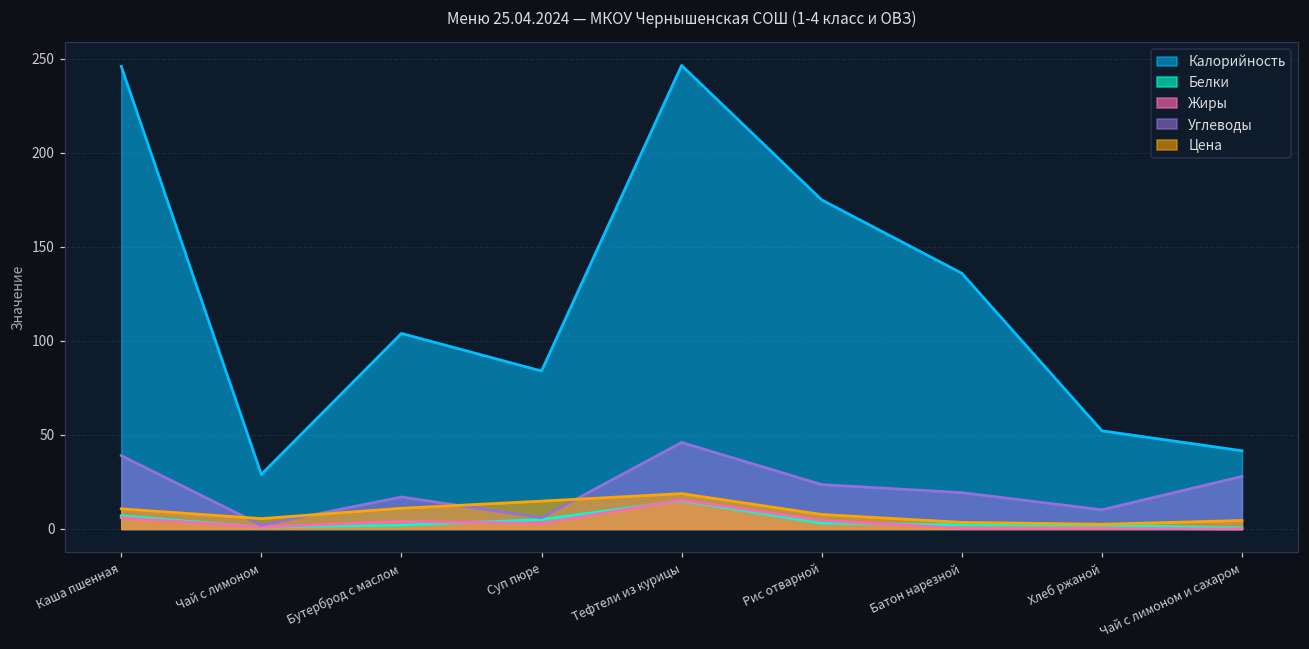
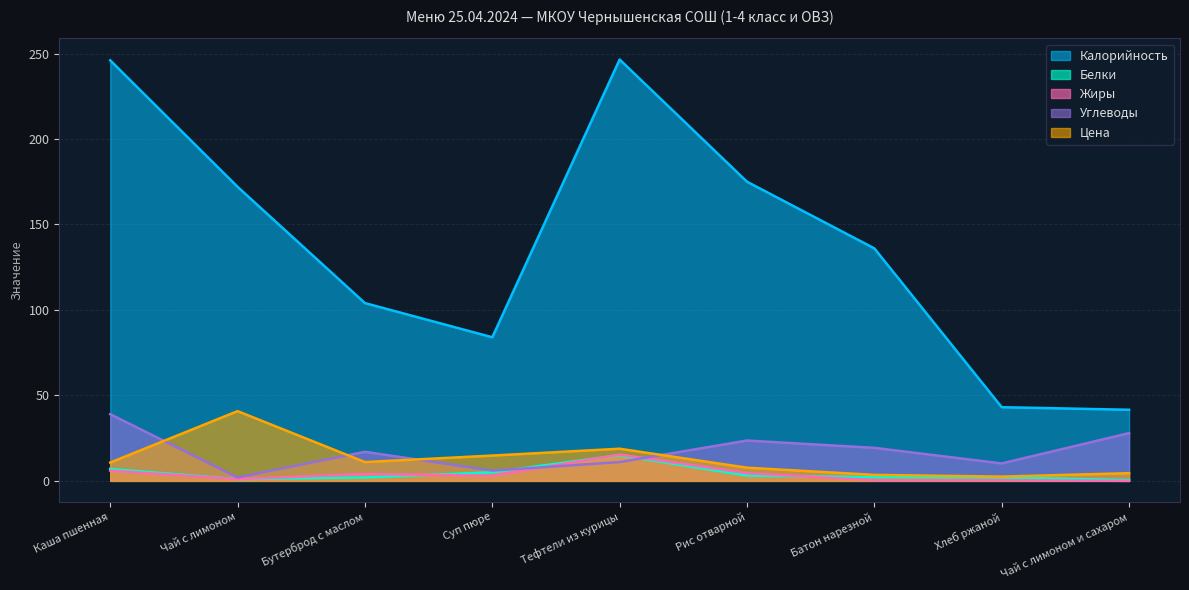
Калорийность, Чай с лимоном: 29 -> 172
Цена, Чай с лимоном: 6 -> 41
Углеводы, Тефтели из курицы: 46 -> 11
Калорийность, Хлеб ржаной: 52 -> 43
